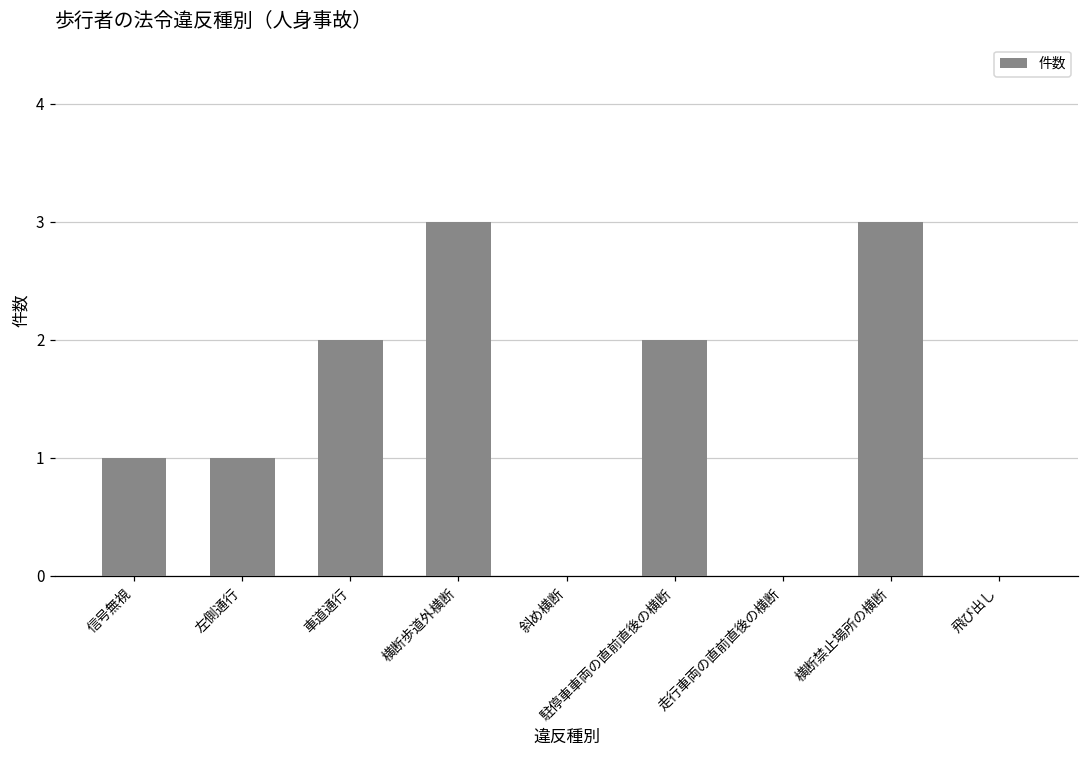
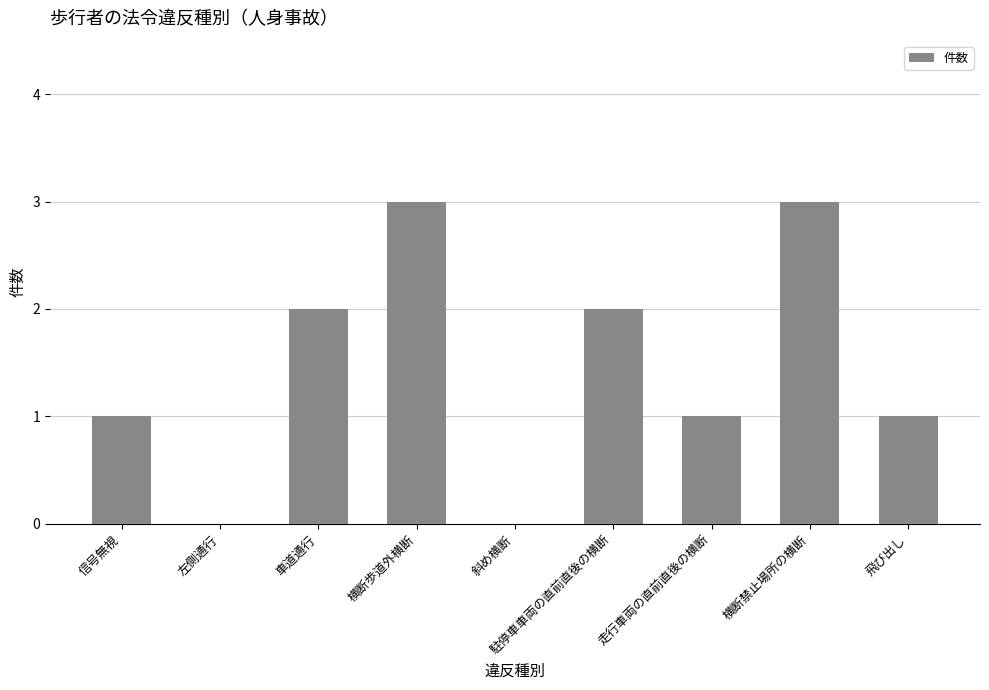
左側通行: 1 -> 0
走行車両の直前直後の横断: 0 -> 1
飛び出し: 0 -> 1
